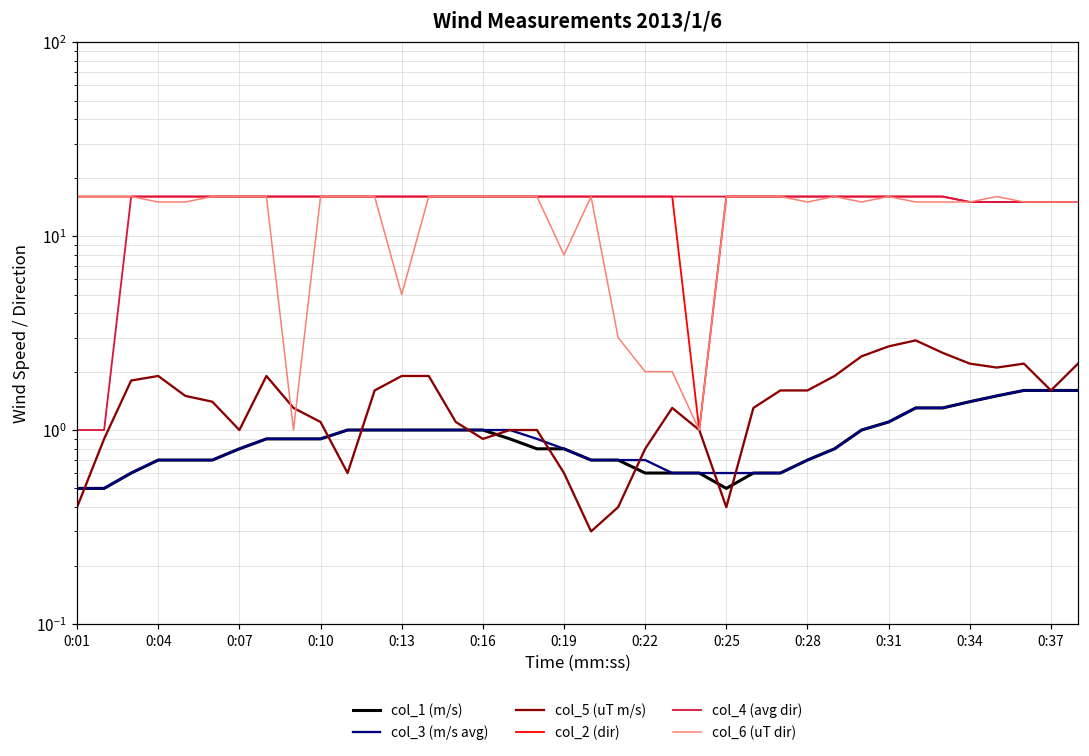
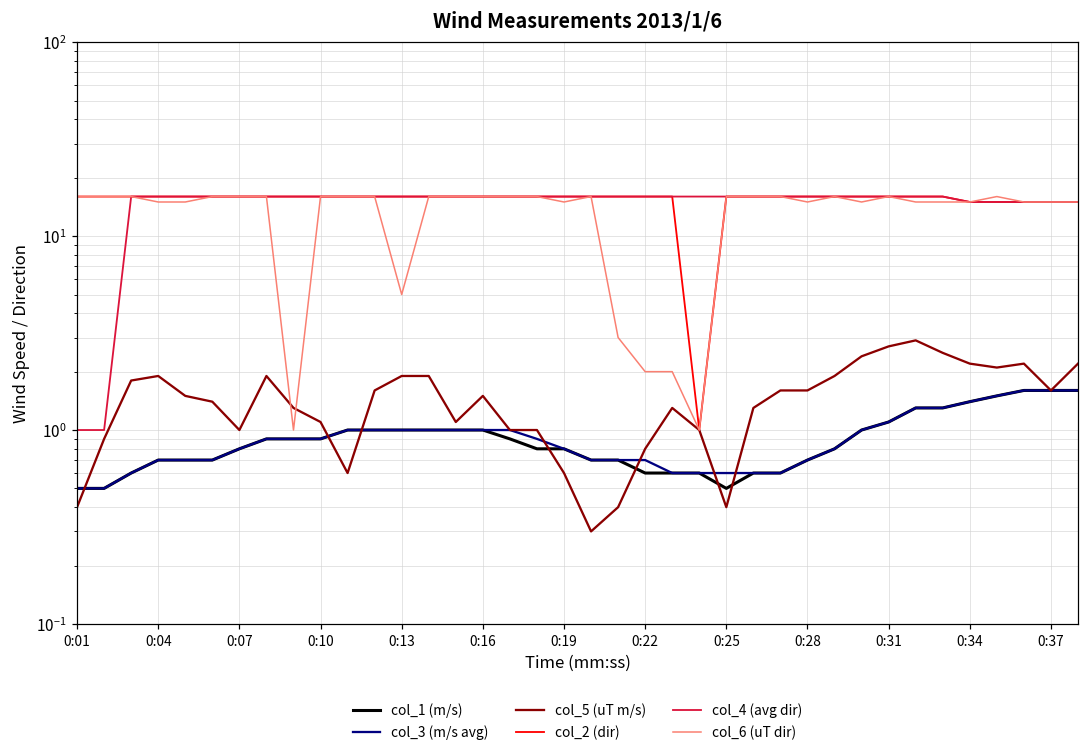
col_5 (uT m/s), 0:16: 0.9 -> 1.5
col_6 (uT dir), 0:19: 8 -> 15
